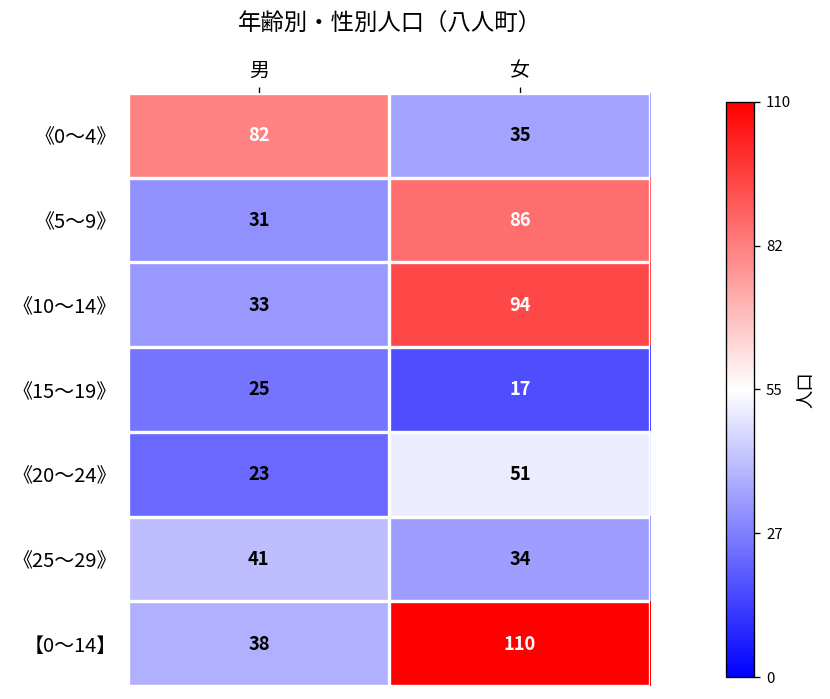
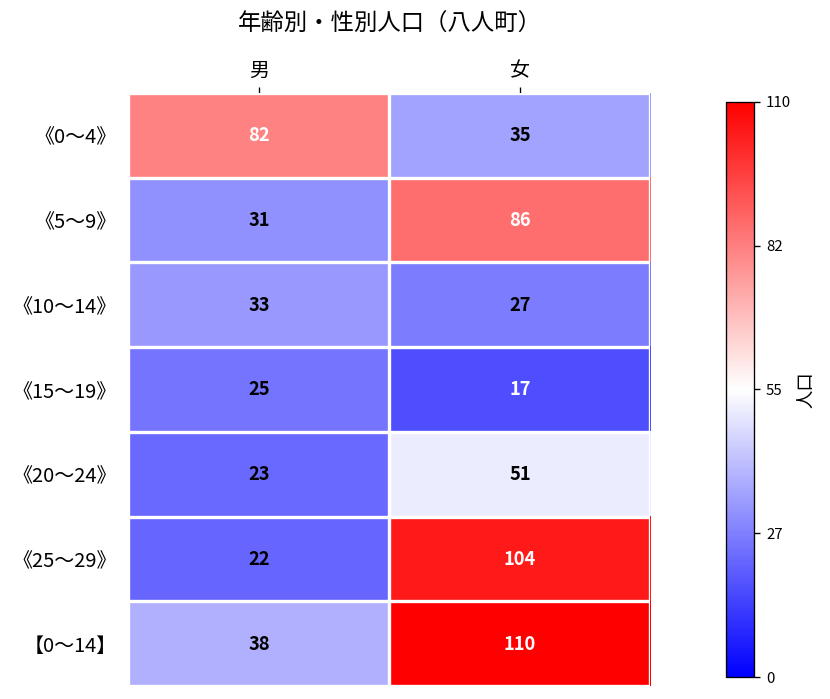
《10～14》, 女: 94 -> 27
《25～29》, 男: 41 -> 22
《25～29》, 女: 34 -> 104
